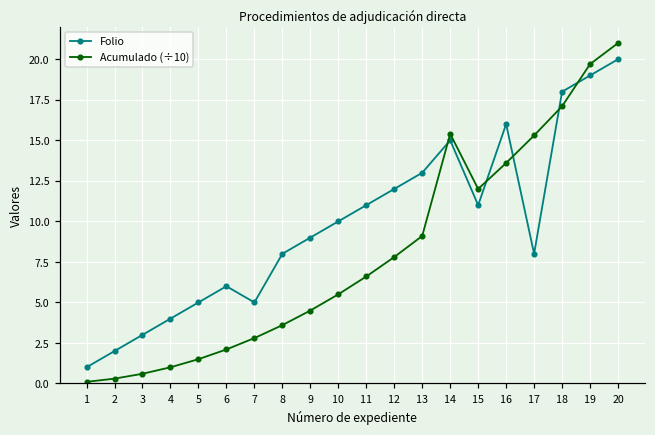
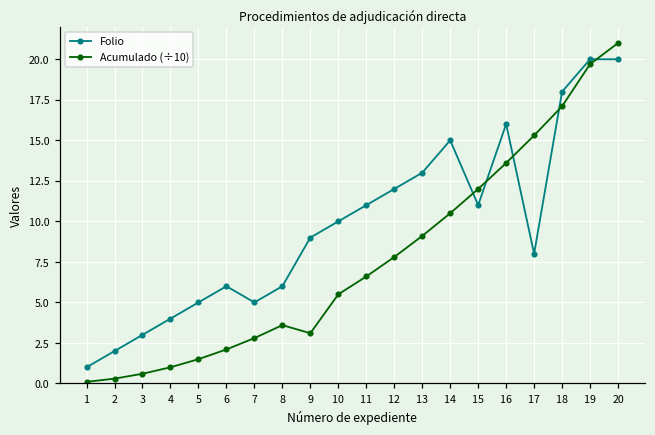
Folio, 8: 8 -> 6
Acumulado (÷10), 9: 4.5 -> 3.1
Acumulado (÷10), 14: 15.4 -> 10.5
Folio, 19: 19 -> 20
